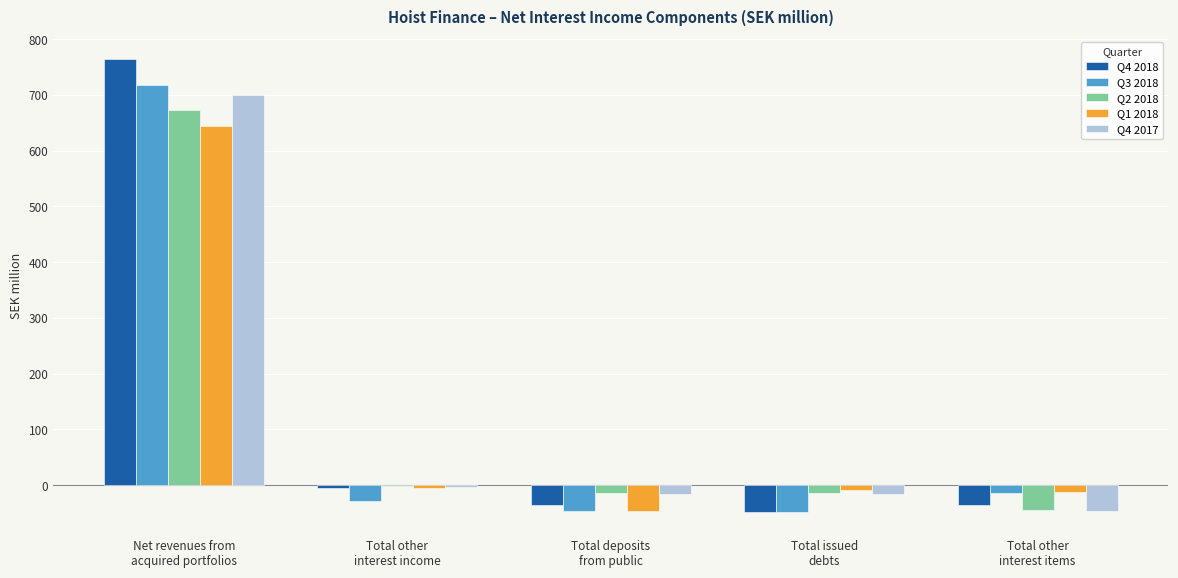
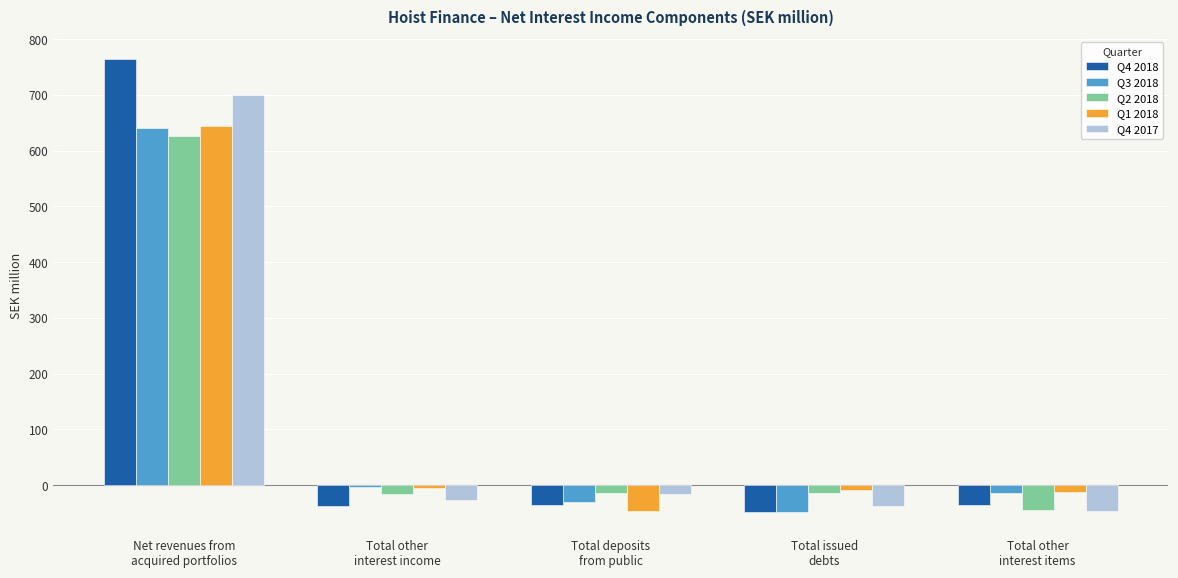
Q3 2018, Net revenues from acquired portfolios: 720 -> 640
Q2 2018, Net revenues from acquired portfolios: 670 -> 630
Q4 2018, Total other interest income: 0 -> -40
Q3 2018, Total other interest income: -30 -> 0
Q2 2018, Total other interest income: 0 -> -20
Q4 2017, Total other interest income: 0 -> -30
Q3 2018, Total deposits from public: -50 -> -30
Q4 2017, Total issued debts: -10 -> -40
